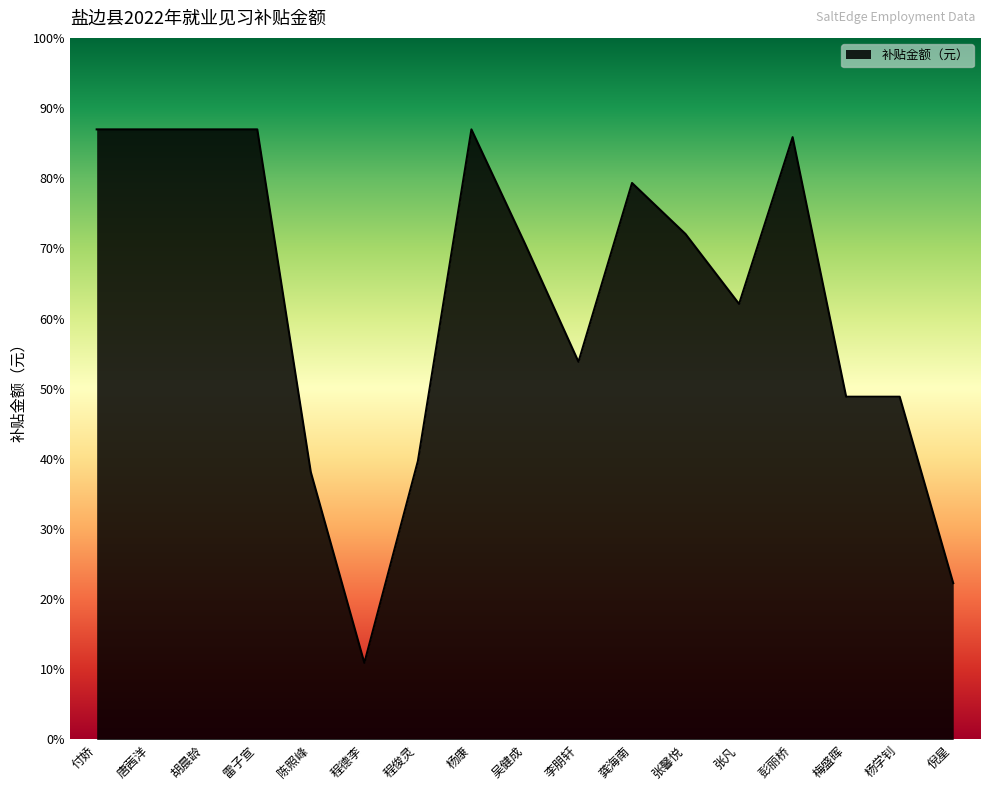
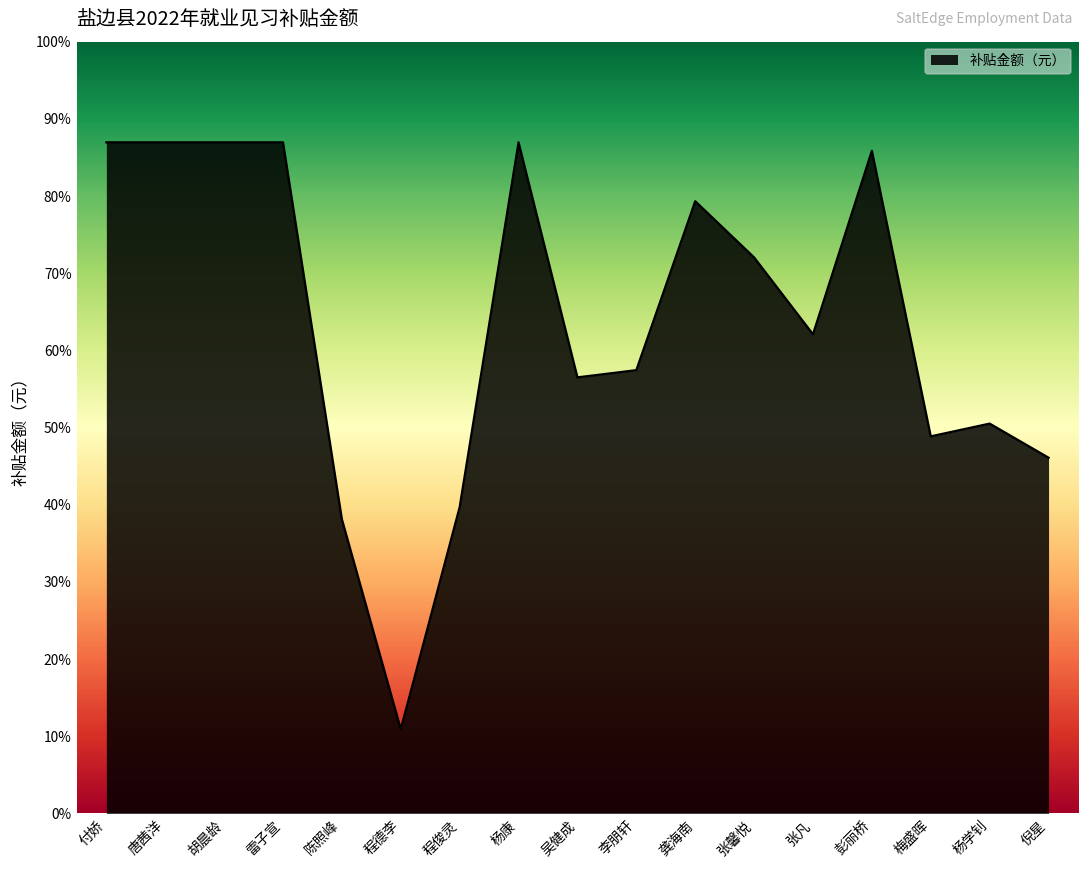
吴健成: 71% -> 56%
李朋轩: 54% -> 57%
杨学钊: 49% -> 51%
倪星: 22% -> 46%
